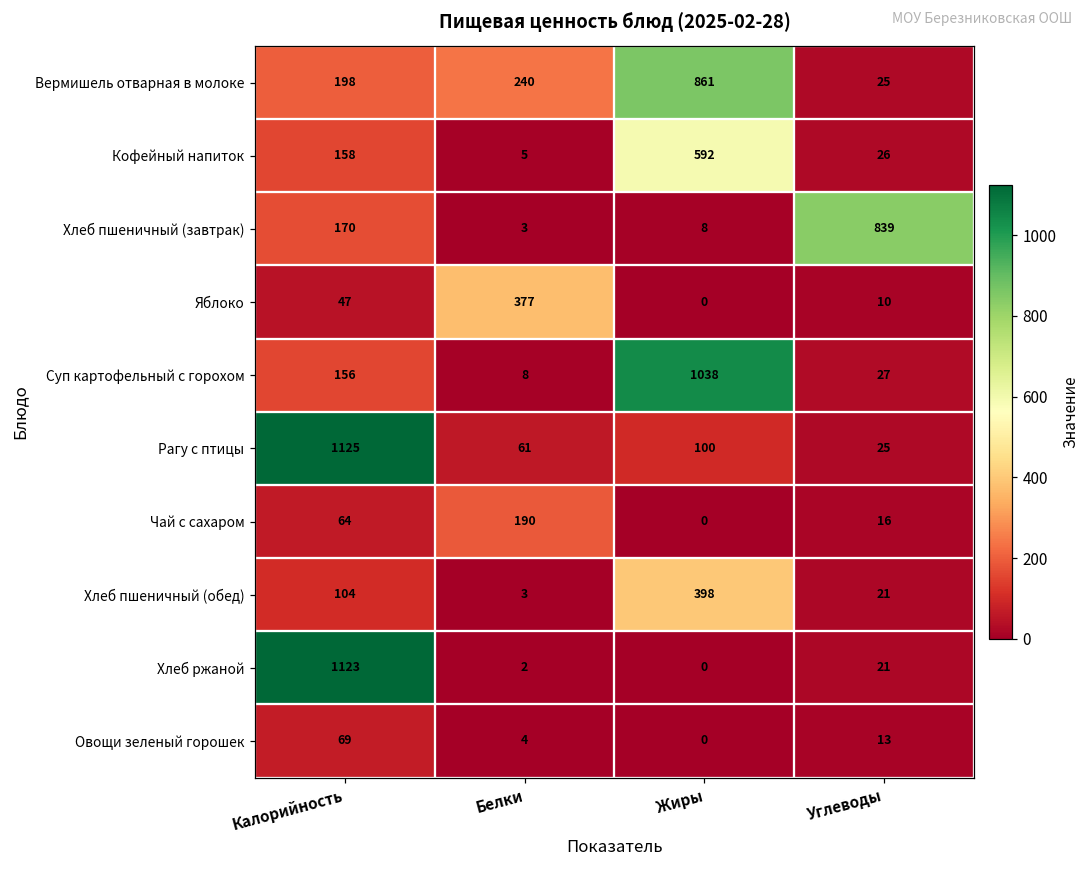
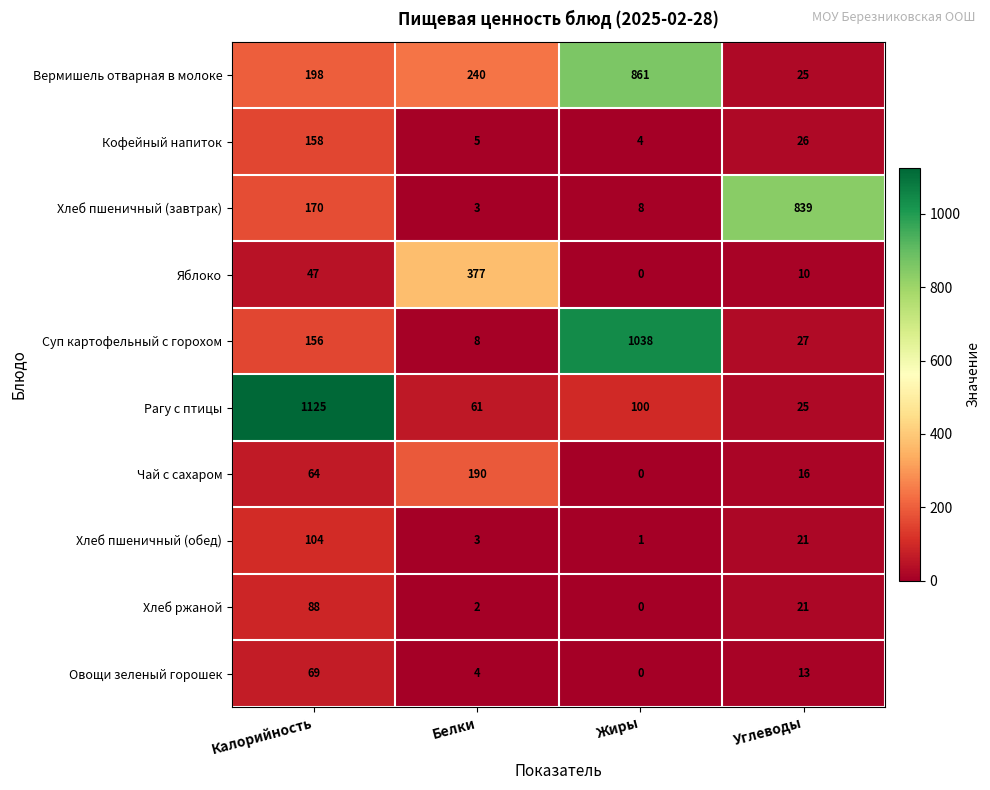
Кофейный напиток, Жиры: 592 -> 4
Хлеб пшеничный (обед), Жиры: 398 -> 1
Хлеб ржаной, Калорийность: 1123 -> 88
